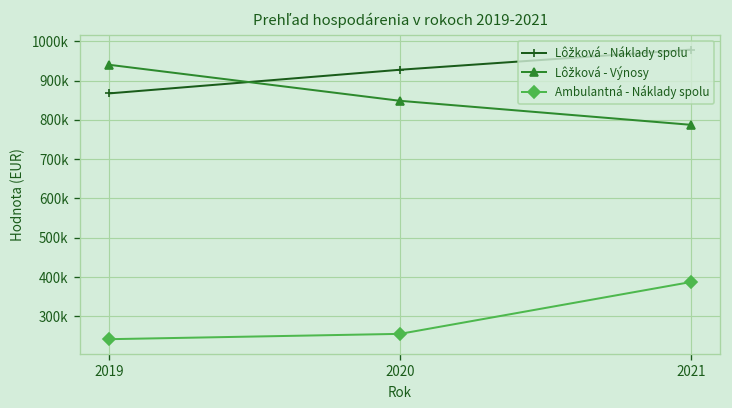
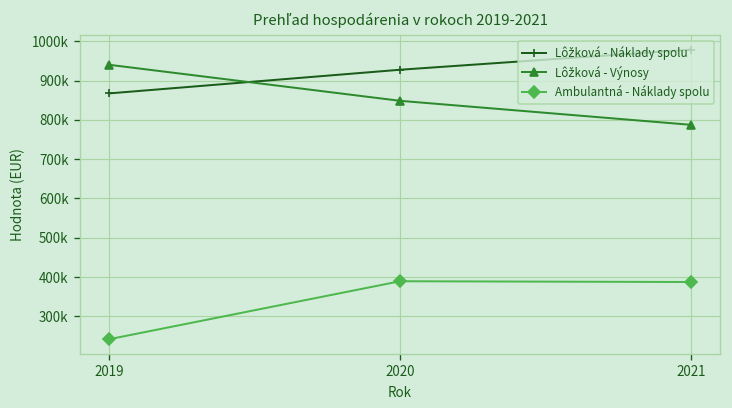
Ambulantná - Náklady spolu, 2020: 260000 -> 390000
